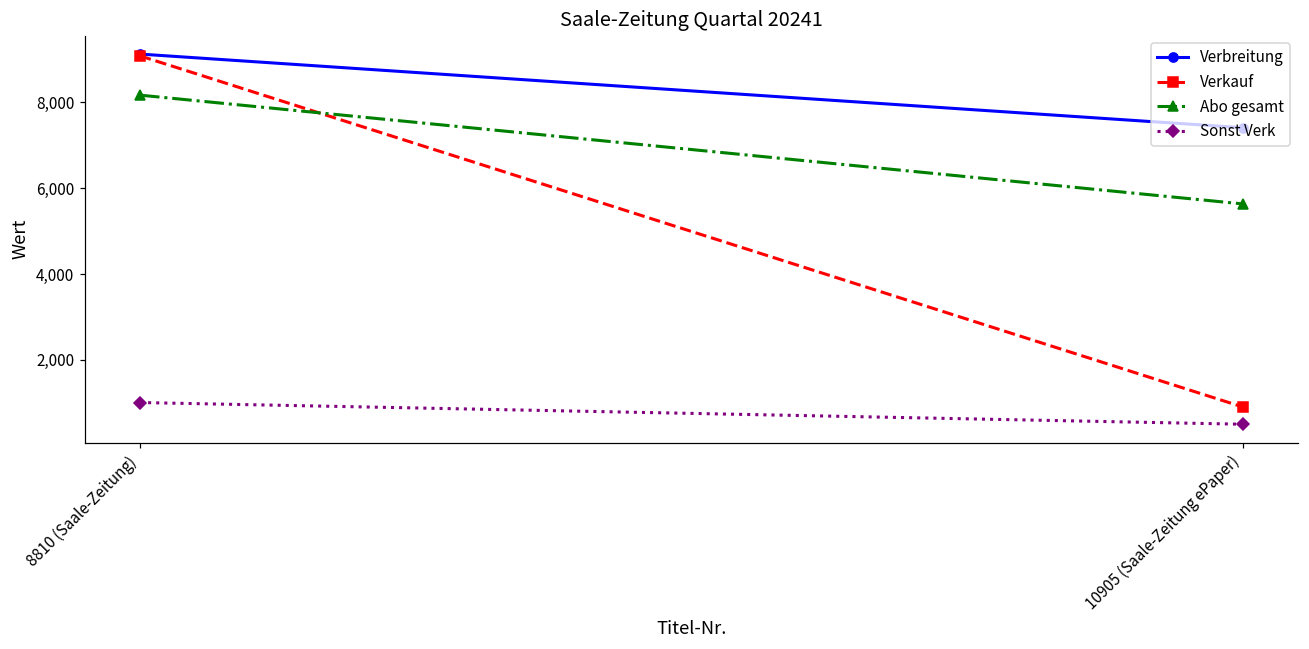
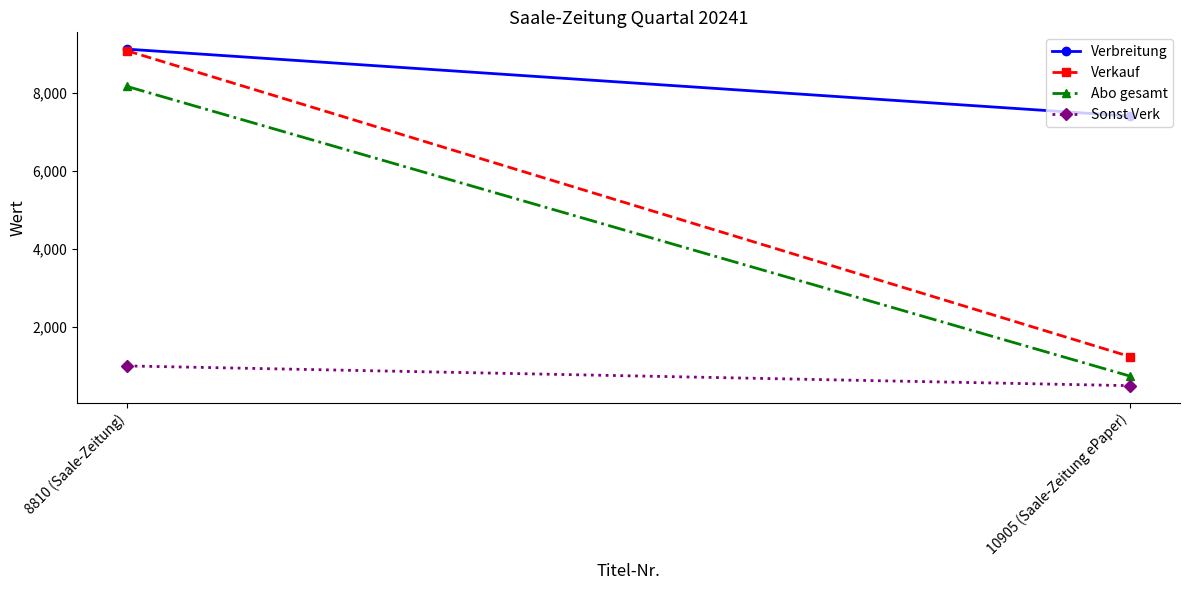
Verkauf, 10905 (Saale-Zeitung ePaper): 900 -> 1,200
Abo gesamt, 10905 (Saale-Zeitung ePaper): 5,600 -> 700
